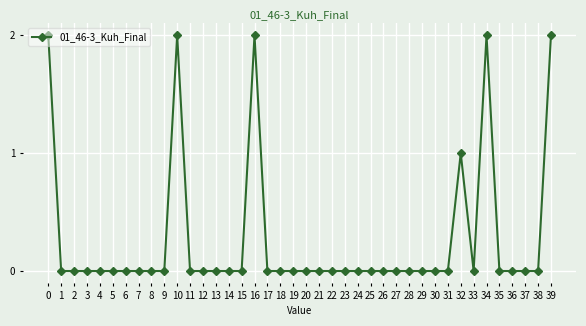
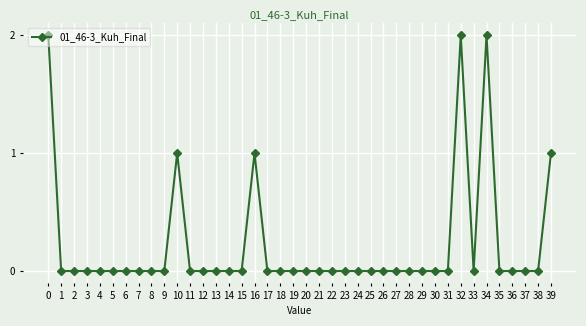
10: 2 -> 1
16: 2 -> 1
32: 1 -> 2
39: 2 -> 1
